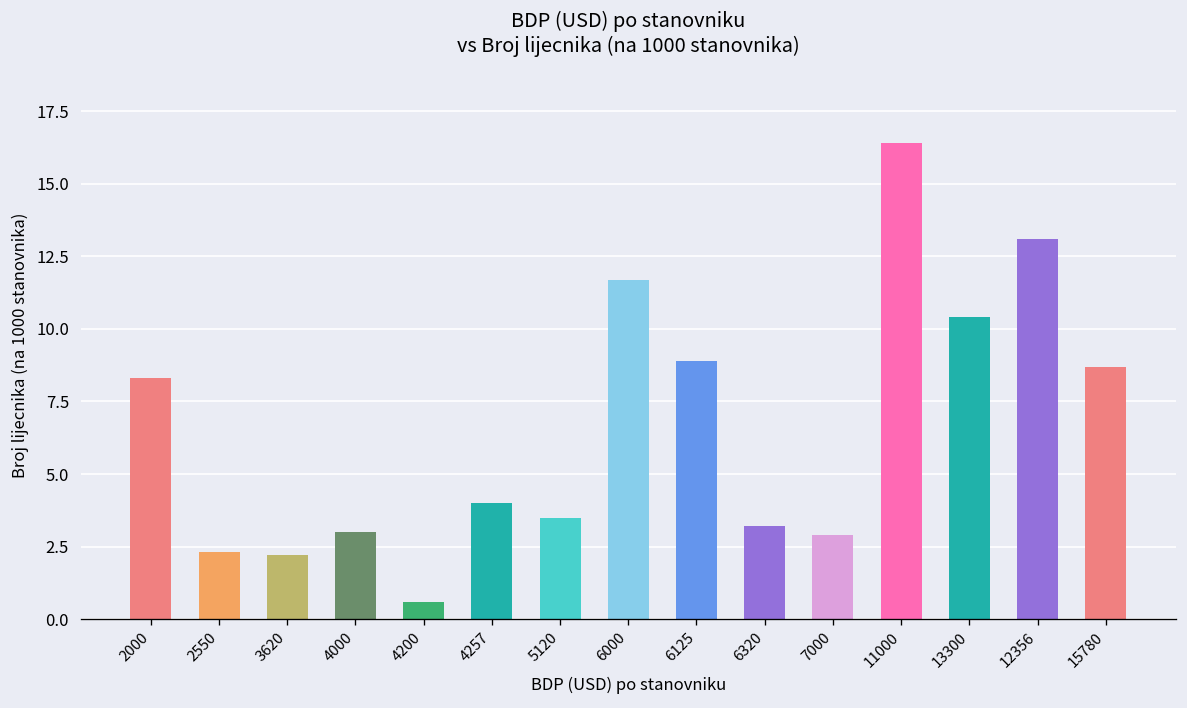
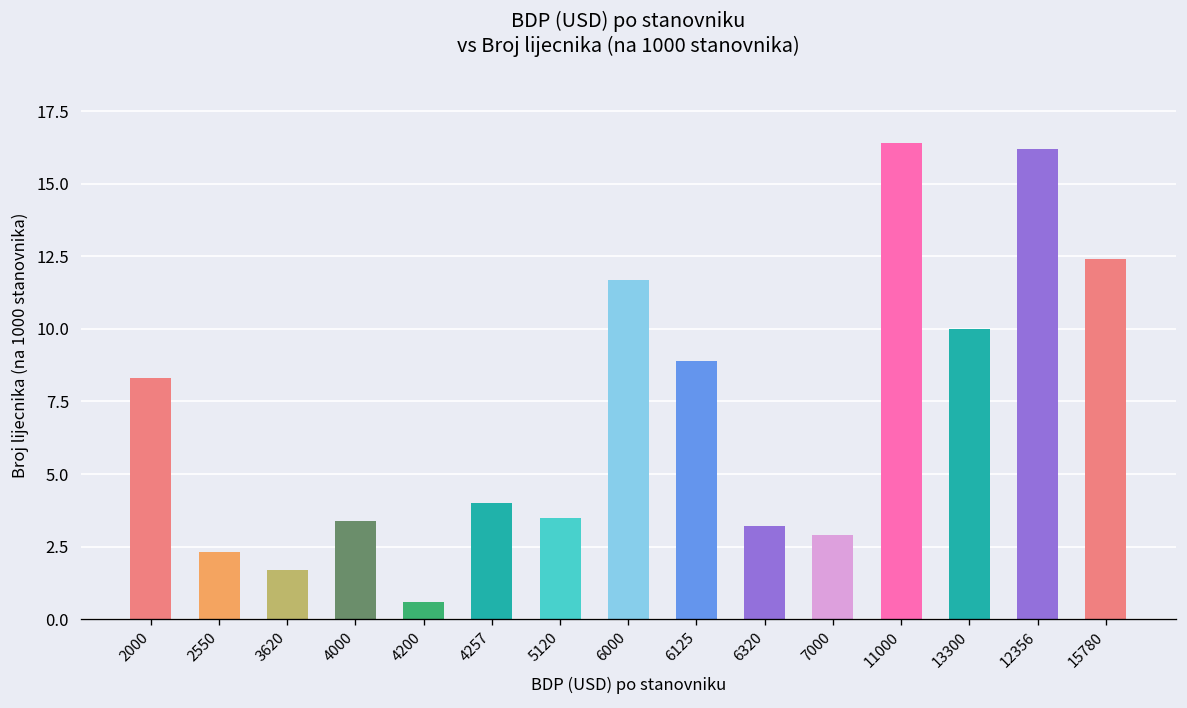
3620: 2.2 -> 1.7
4000: 3.0 -> 3.4
13300: 10.4 -> 10.0
12356: 13.1 -> 16.2
15780: 8.7 -> 12.4
